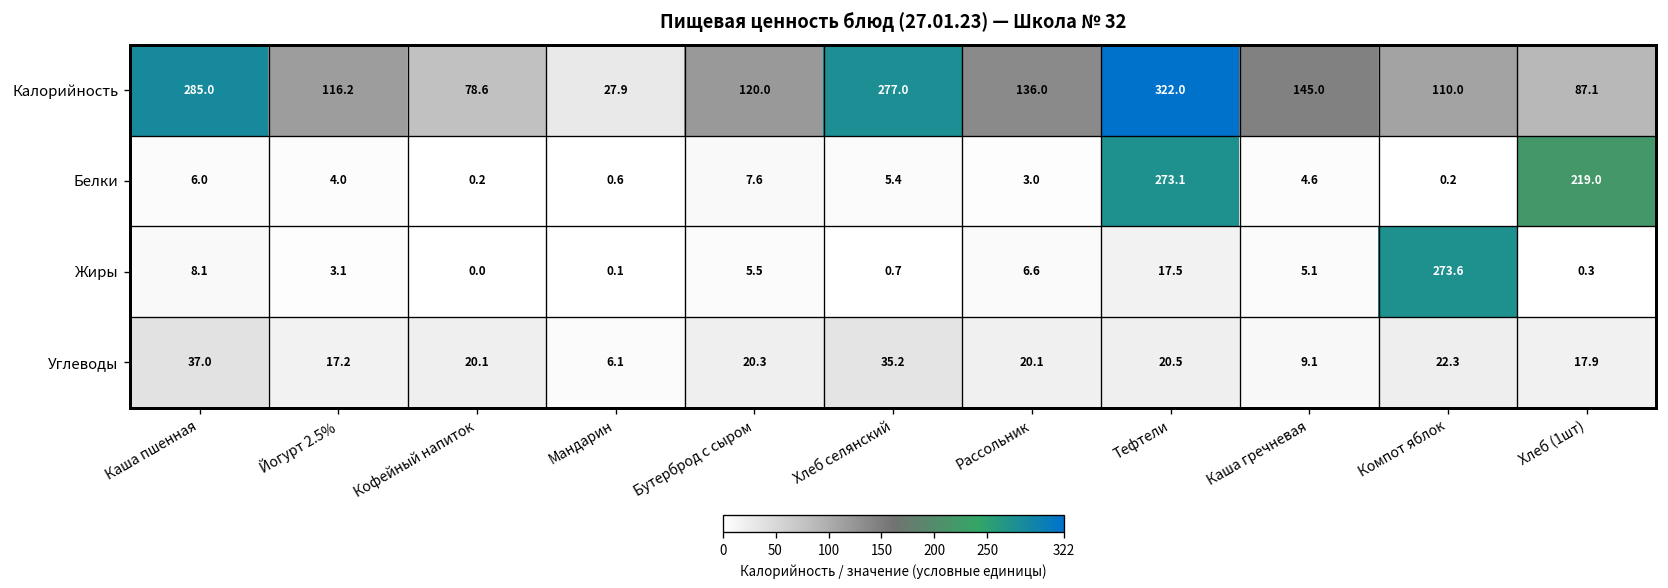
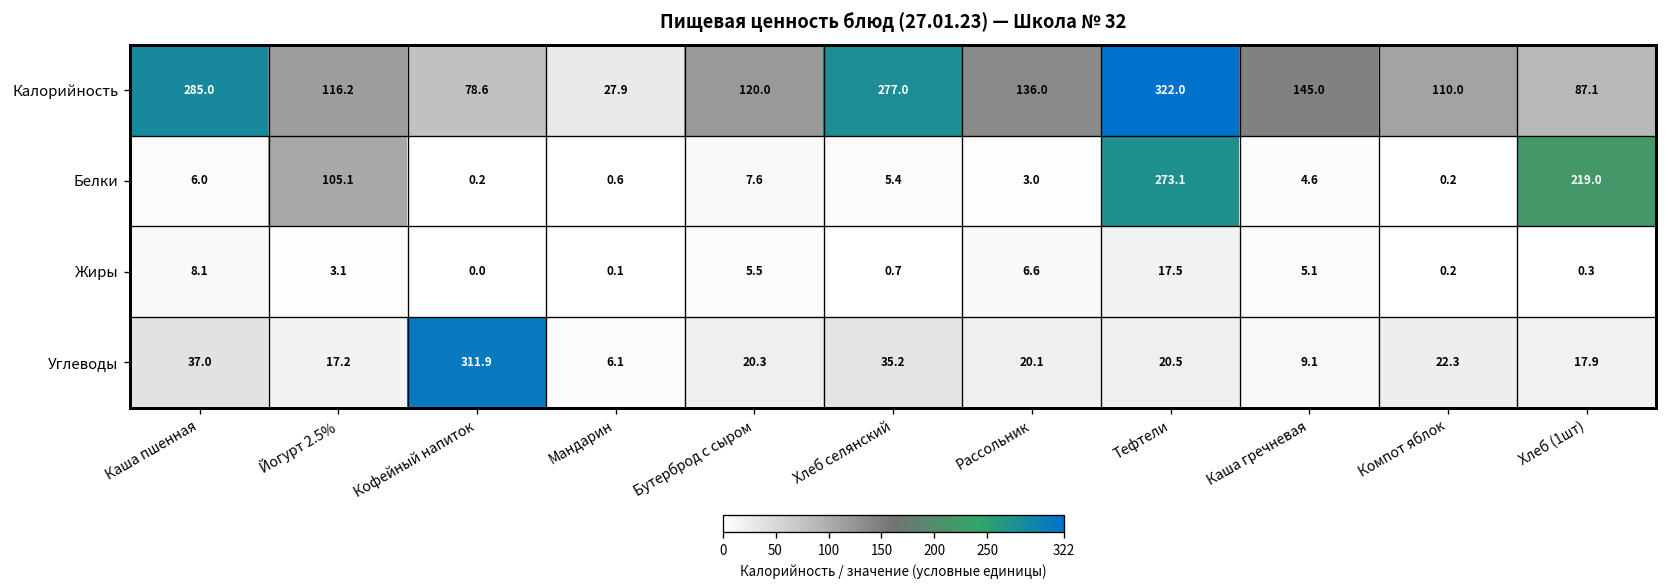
Белки, Йогурт 2.5%: 4.0 -> 105.1
Жиры, Компот яблок: 273.6 -> 0.2
Углеводы, Кофейный напиток: 20.1 -> 311.9
